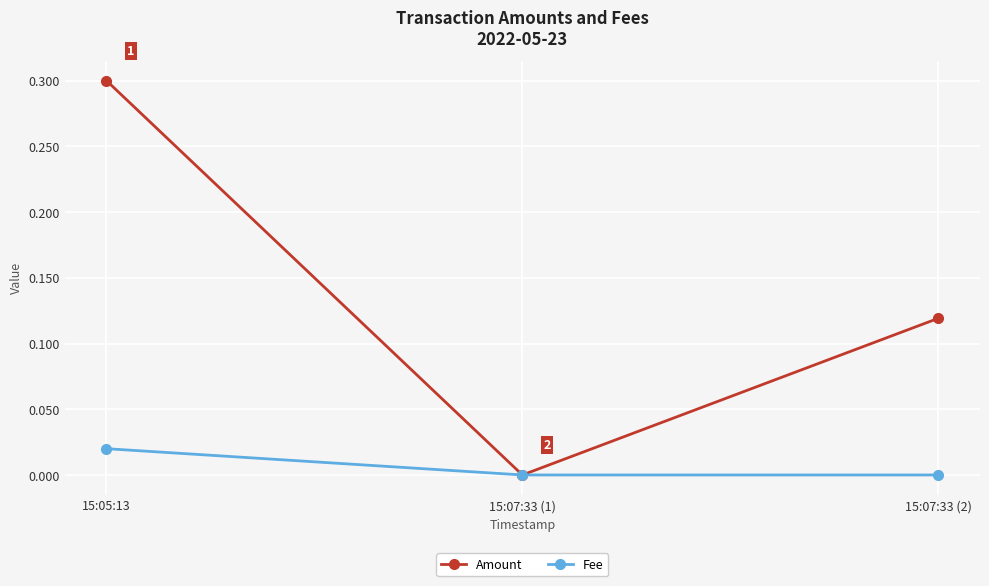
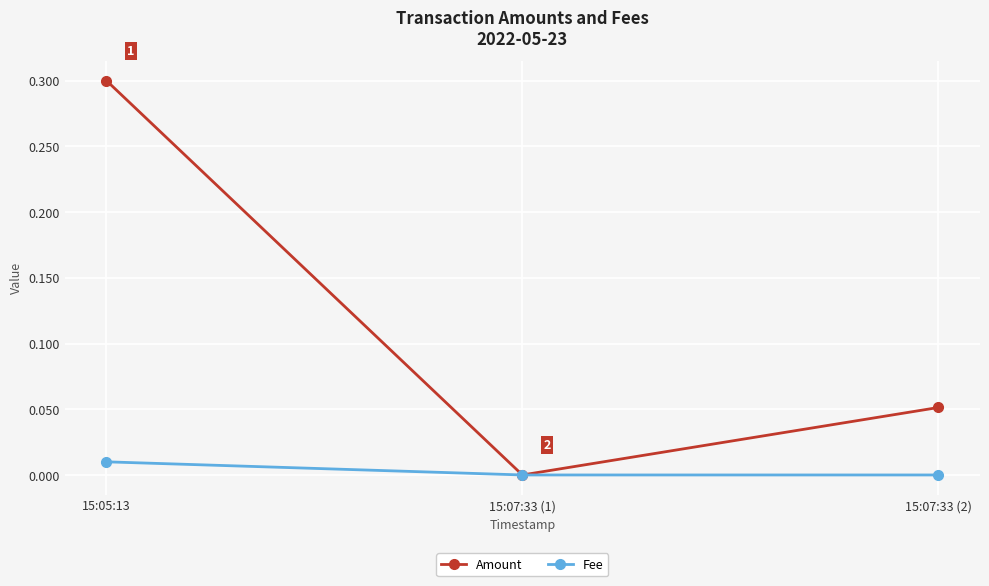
Fee, 15:05:13: 0.02 -> 0.01
Amount, 15:07:33 (2): 0.119 -> 0.051
